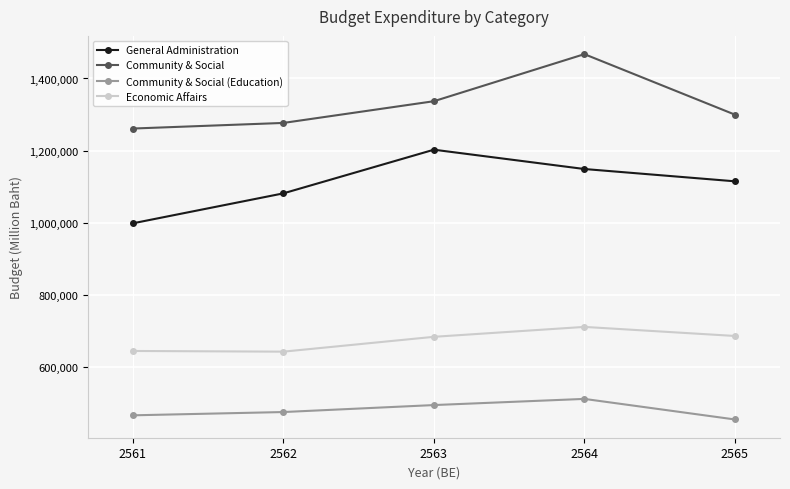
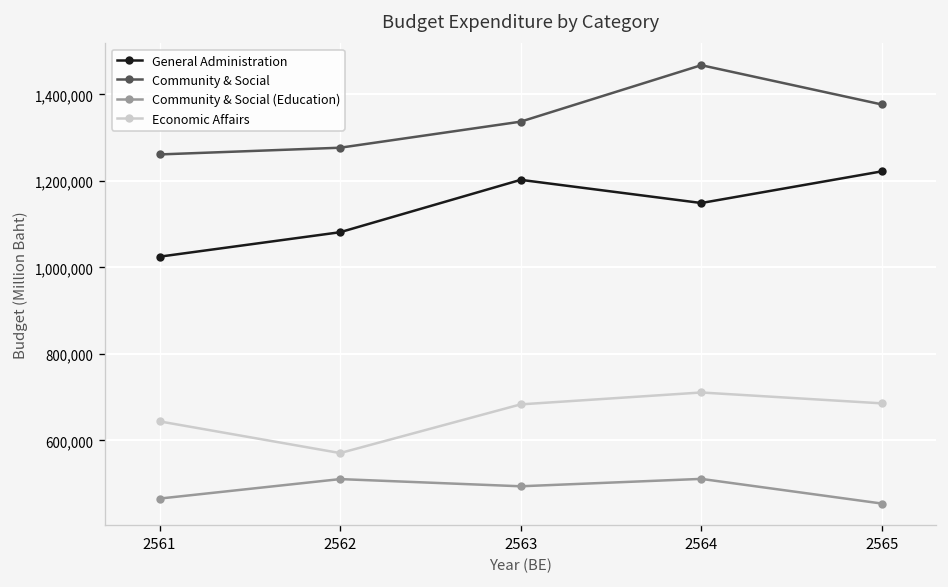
General Administration, 2561: 1,000,000 -> 1,020,000
Community & Social (Education), 2562: 470,000 -> 510,000
Economic Affairs, 2562: 640,000 -> 570,000
General Administration, 2565: 1,110,000 -> 1,220,000
Community & Social, 2565: 1,300,000 -> 1,380,000
